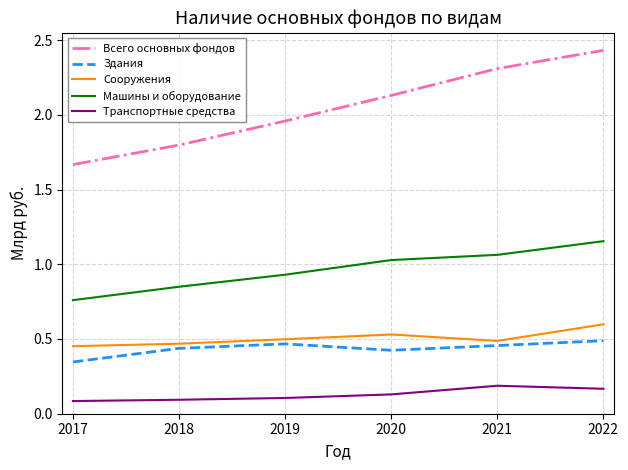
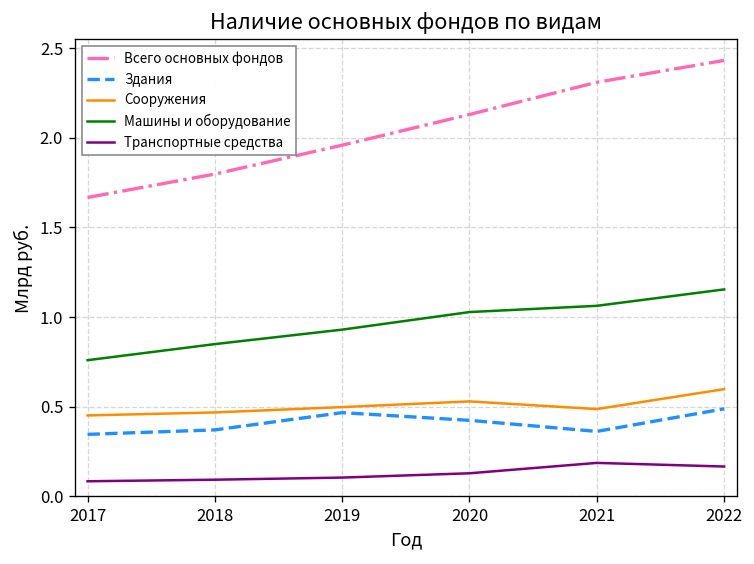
Здания, 2018: 0.44 -> 0.37
Здания, 2021: 0.46 -> 0.36
